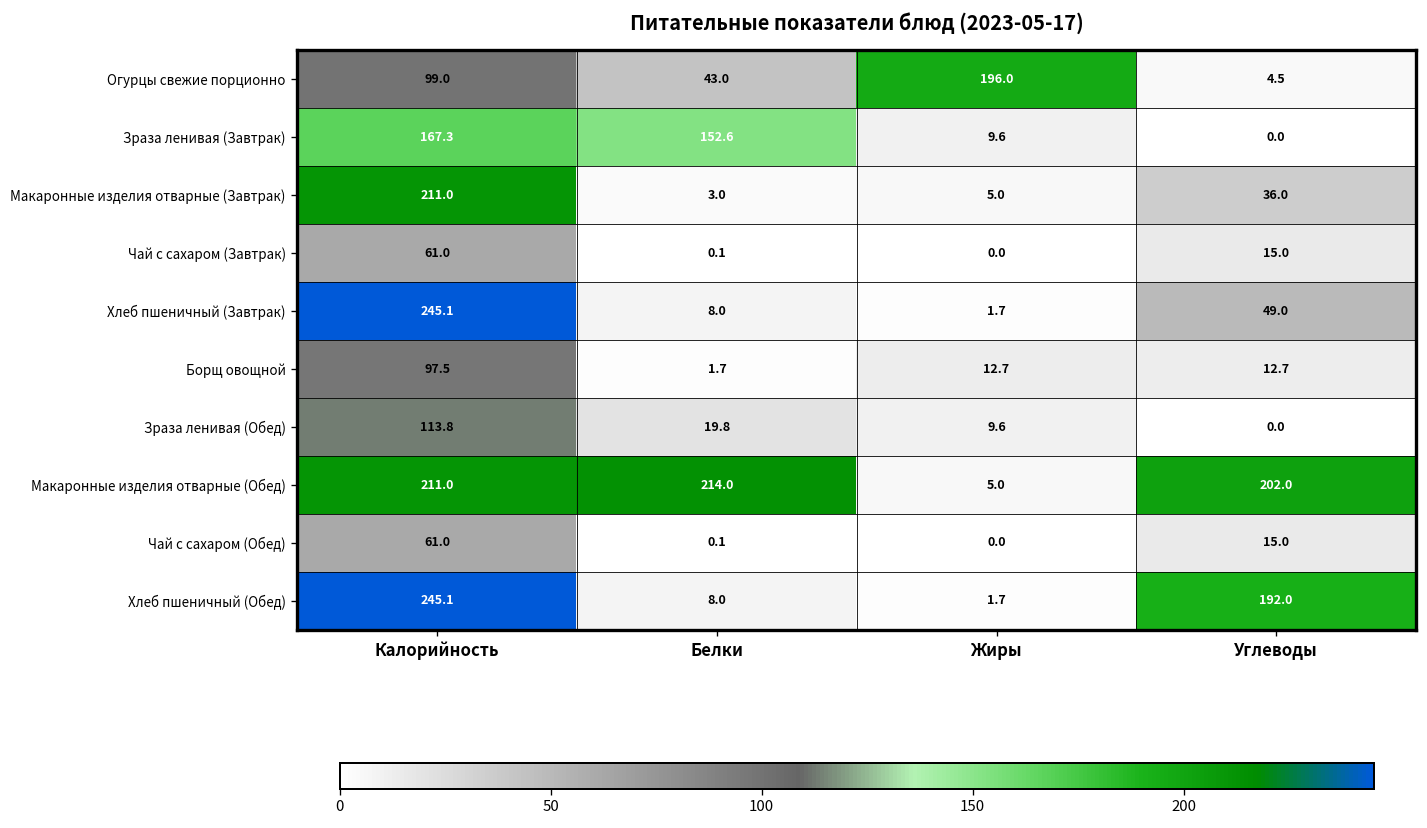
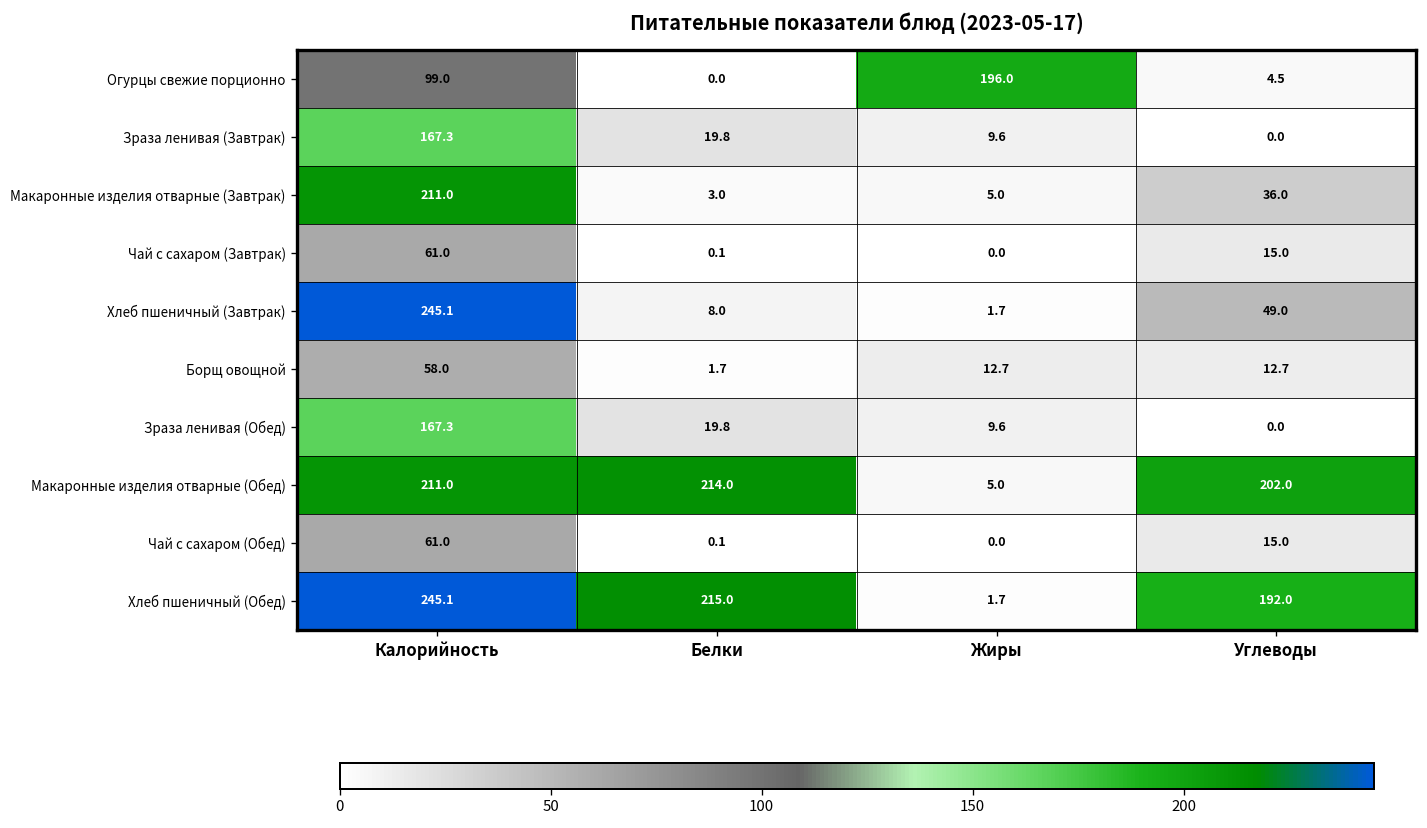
Огурцы свежие порционно, Белки: 43.0 -> 0.0
Зраза ленивая (Завтрак), Белки: 152.6 -> 19.8
Борщ овощной, Калорийность: 97.5 -> 58.0
Зраза ленивая (Обед), Калорийность: 113.8 -> 167.3
Хлеб пшеничный (Обед), Белки: 8.0 -> 215.0
